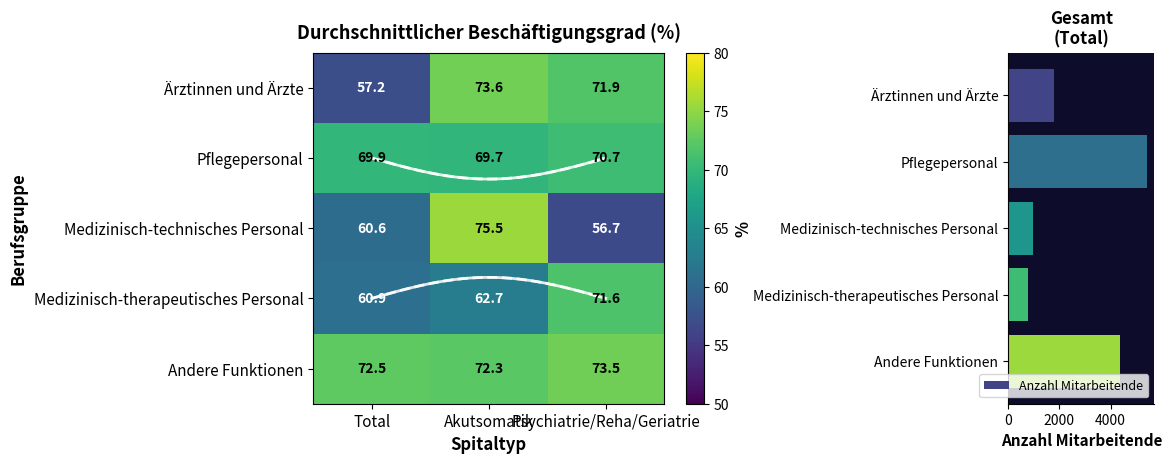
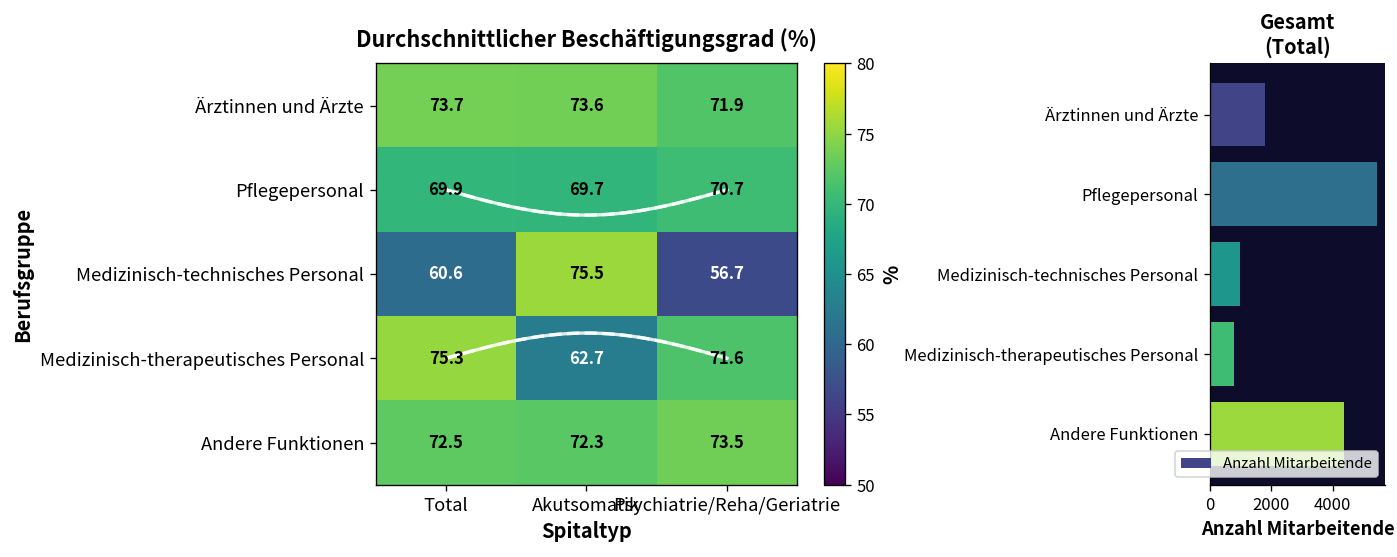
Durchschnittlicher Beschäftigungsgrad (%), Ärztinnen und Ärzte, Total: 57.2 -> 73.7
Durchschnittlicher Beschäftigungsgrad (%), Medizinisch-therapeutisches Personal, Total: 60.9 -> 75.3
